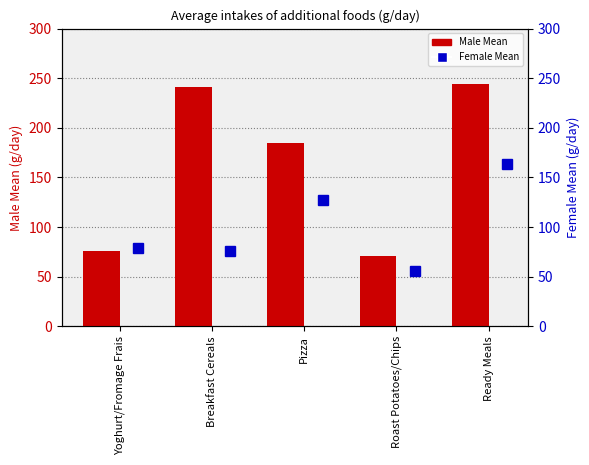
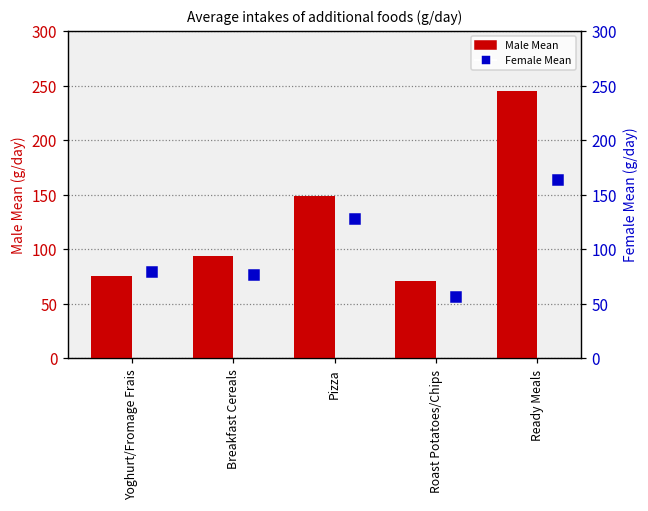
Male Mean, Breakfast Cereals: 240 -> 90
Male Mean, Pizza: 180 -> 150
